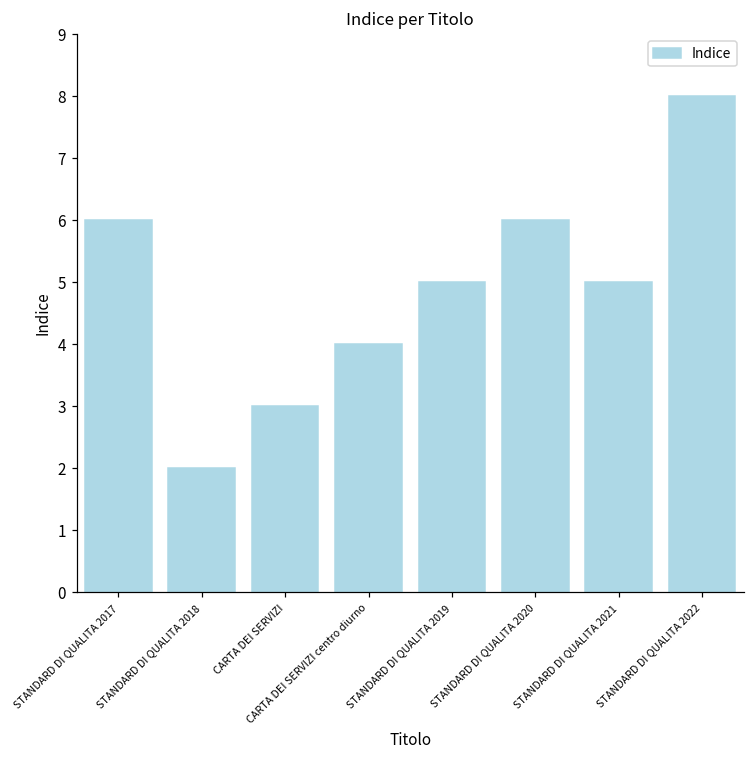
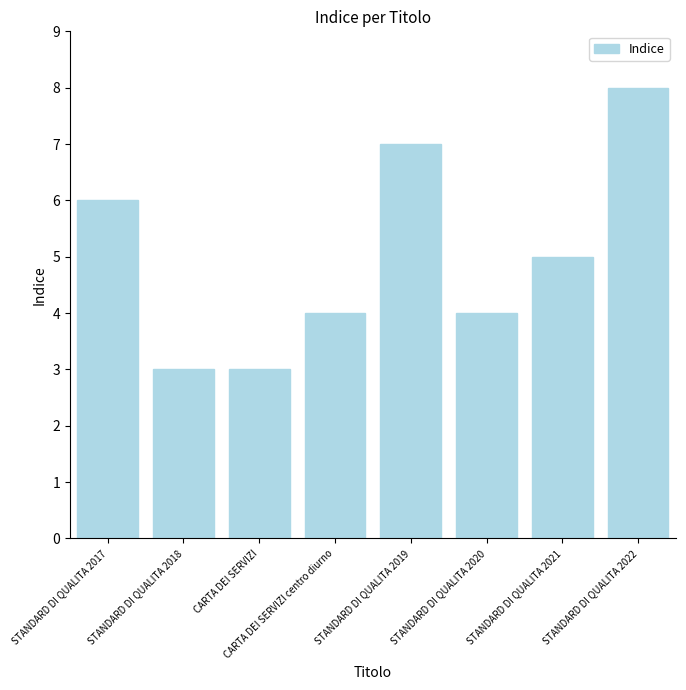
STANDARD DI QUALITA 2018: 2 -> 3
STANDARD DI QUALITA 2019: 5 -> 7
STANDARD DI QUALITA 2020: 6 -> 4
